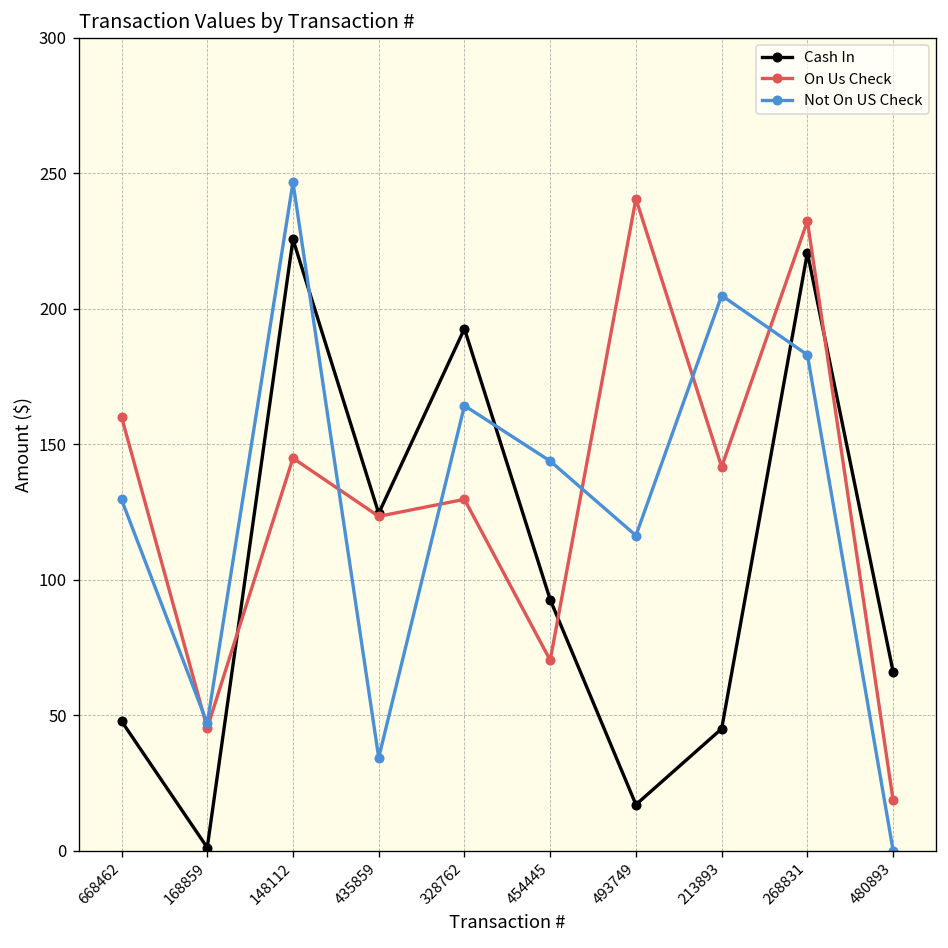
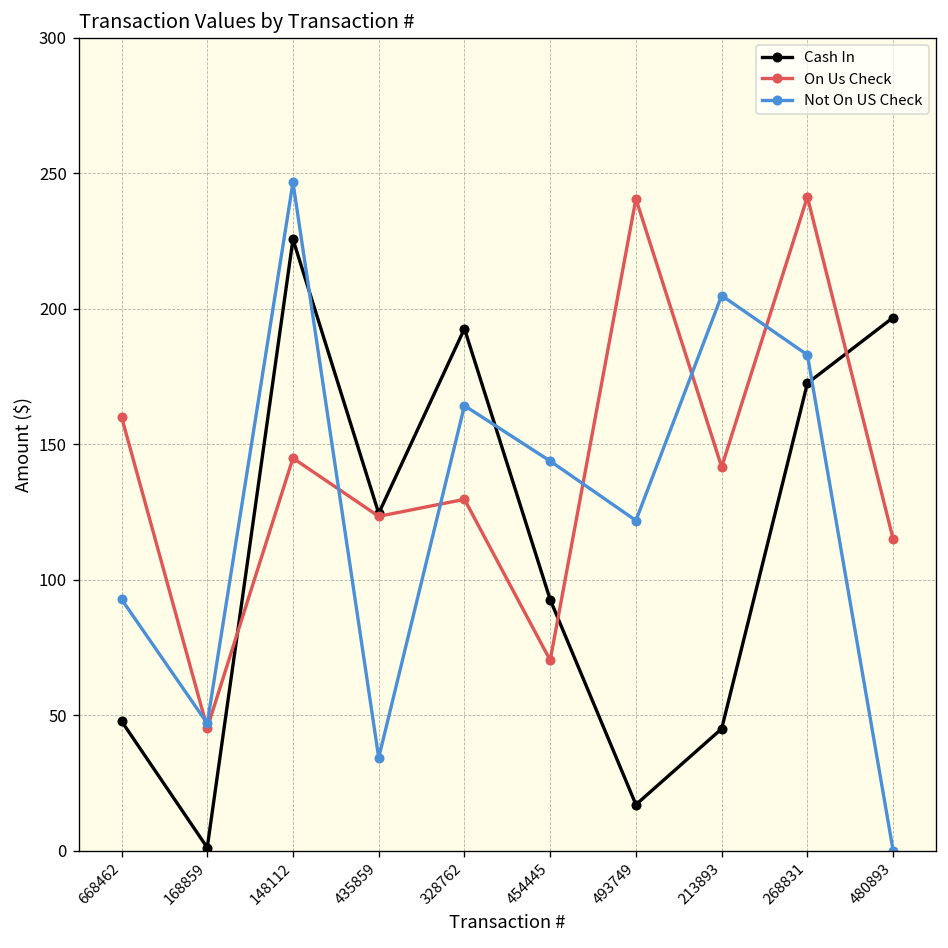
Not On US Check, 668462: 130 -> 93
Not On US Check, 493749: 116 -> 122
Cash In, 268831: 221 -> 172
On Us Check, 268831: 232 -> 241
Cash In, 480893: 66 -> 197
On Us Check, 480893: 19 -> 115
